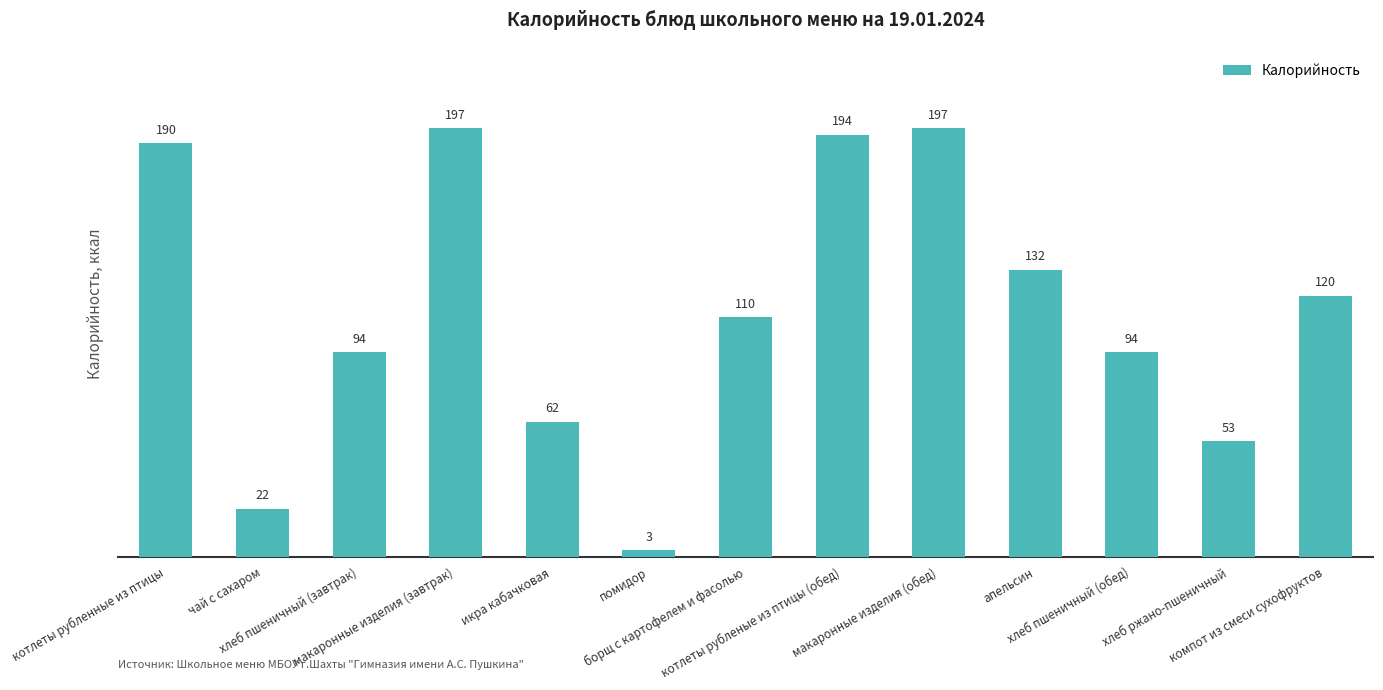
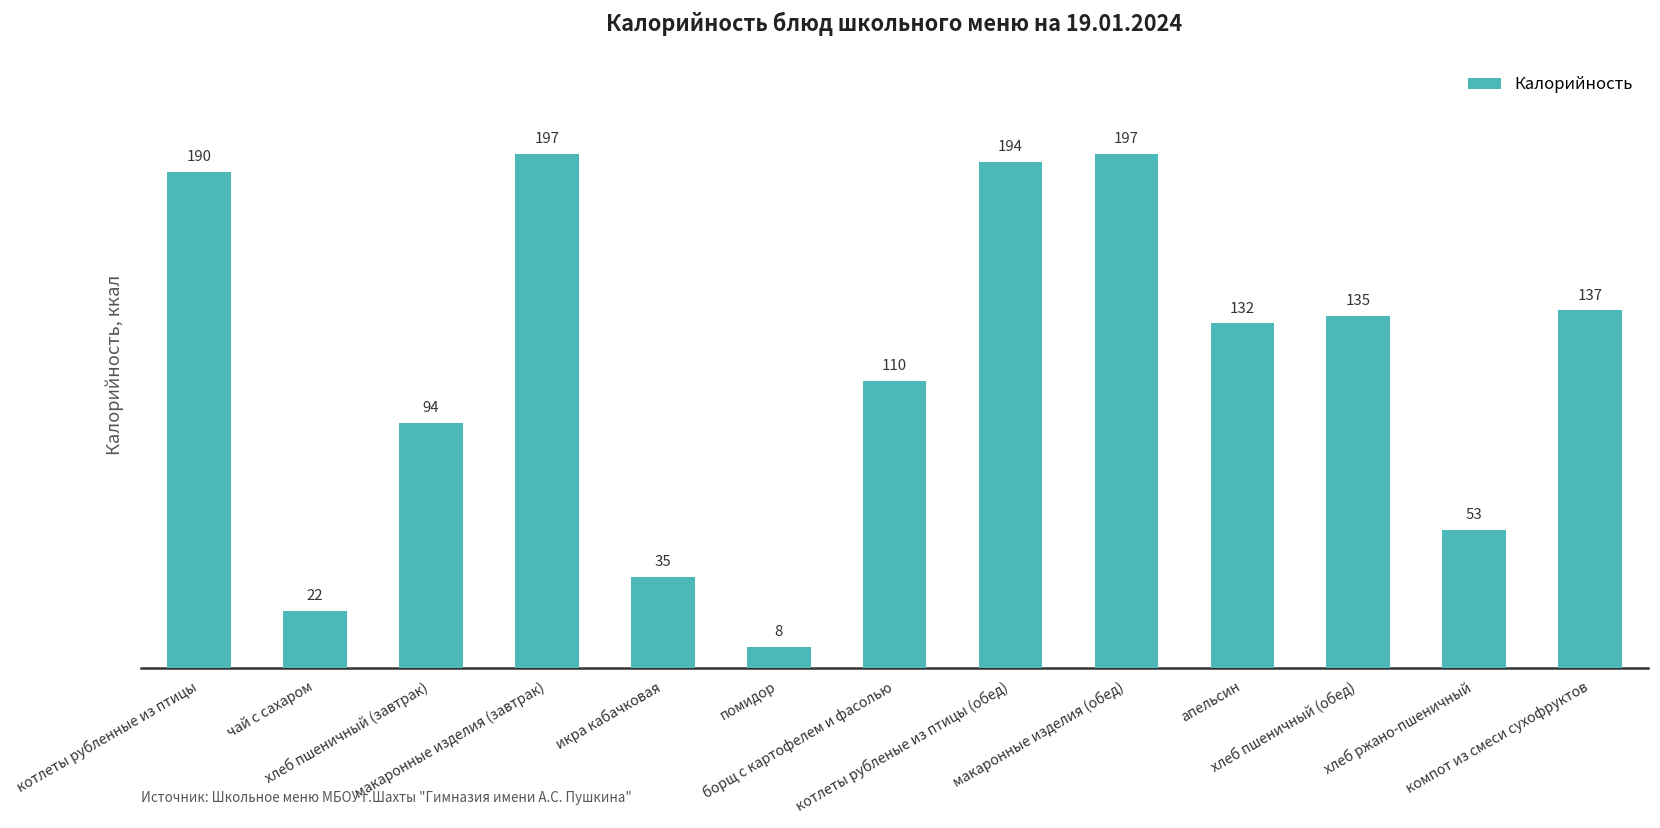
икра кабачковая: 62 -> 35
помидор: 3 -> 8
хлеб пшеничный (обед): 94 -> 135
компот из смеси сухофруктов: 120 -> 137
